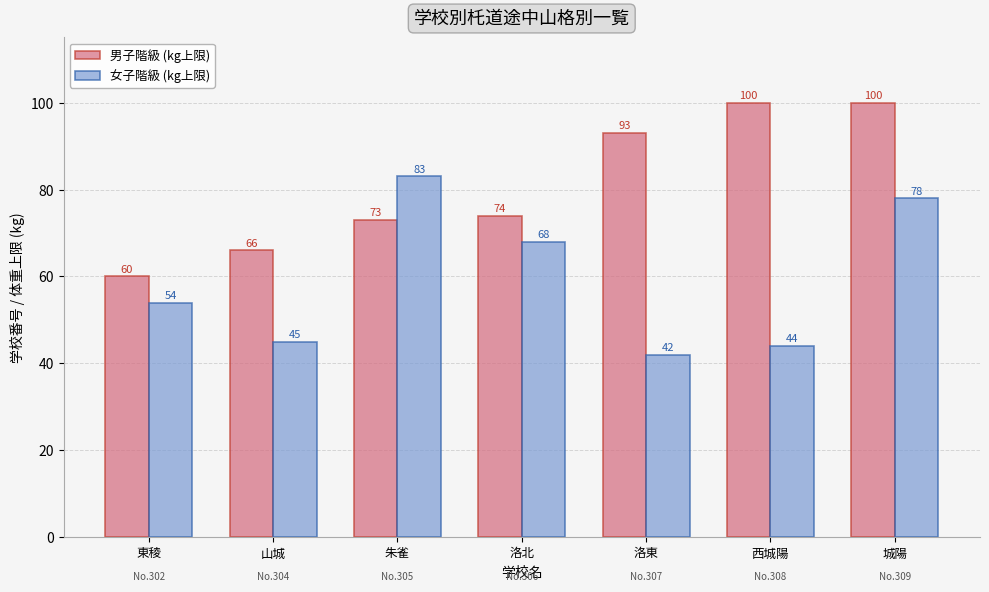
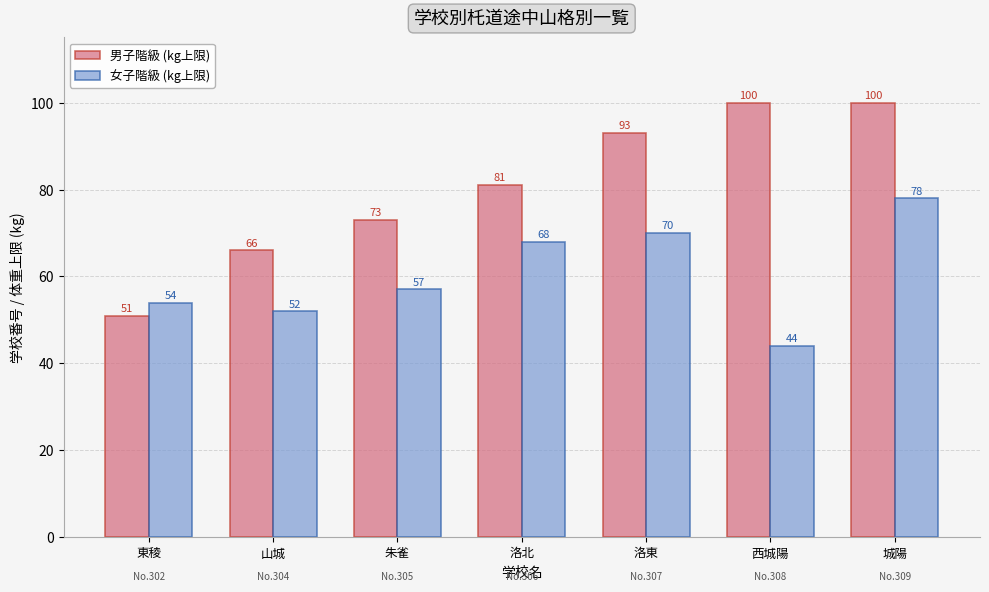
男子階級 (kg上限), 東稜: 60 -> 51
女子階級 (kg上限), 山城: 45 -> 52
女子階級 (kg上限), 朱雀: 83 -> 57
男子階級 (kg上限), 洛北: 74 -> 81
女子階級 (kg上限), 洛東: 42 -> 70
